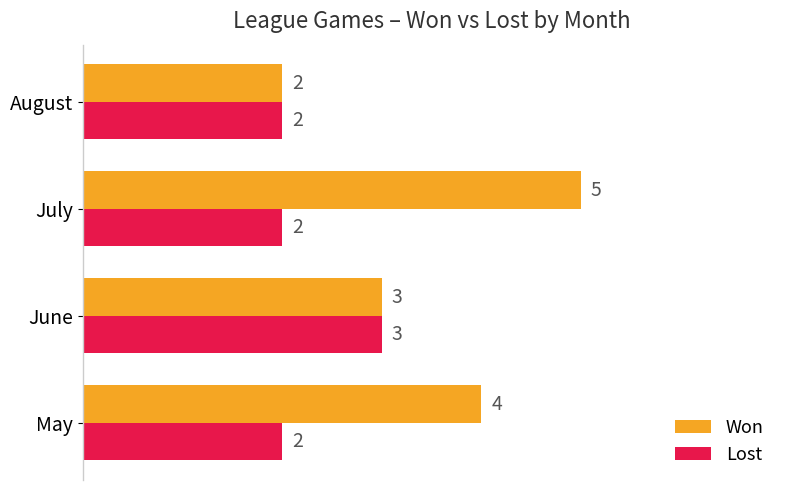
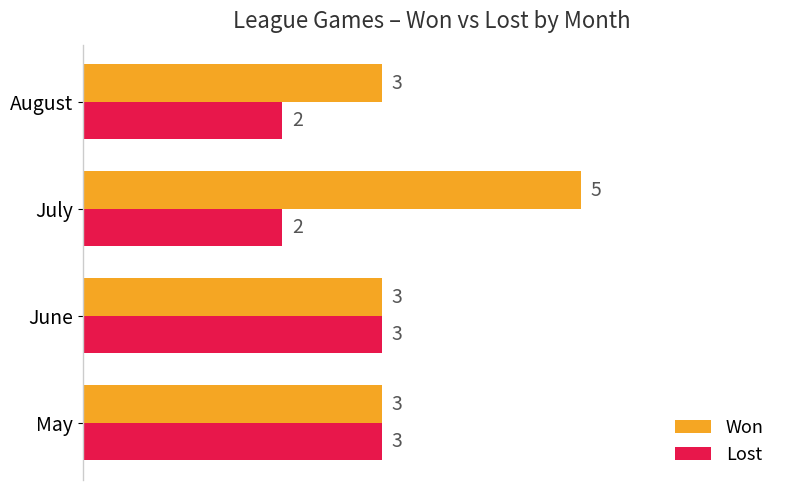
Won, August: 2 -> 3
Won, May: 4 -> 3
Lost, May: 2 -> 3
